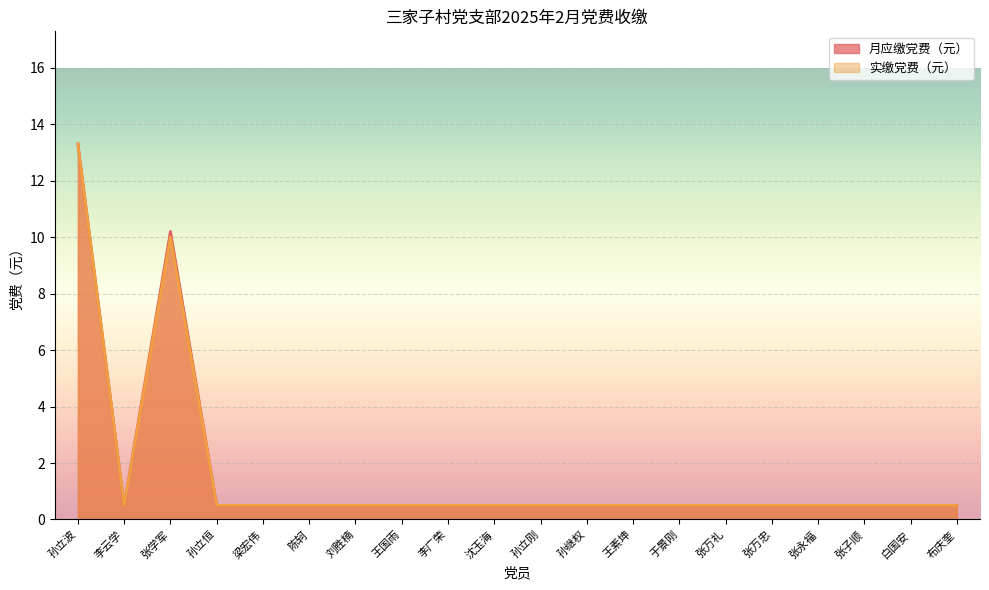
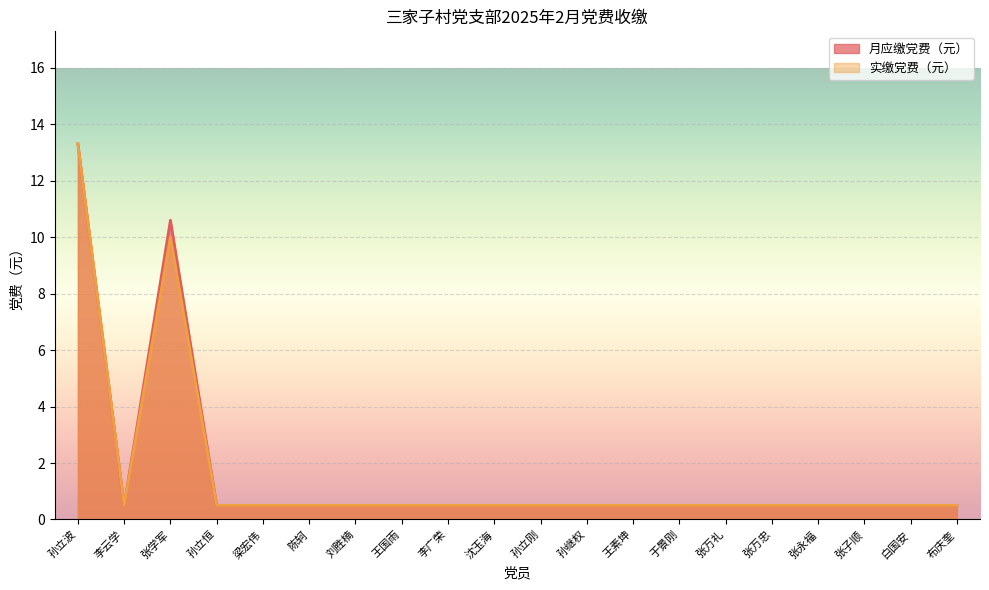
月应缴党费（元）, 张学军: 10.2 -> 10.6
